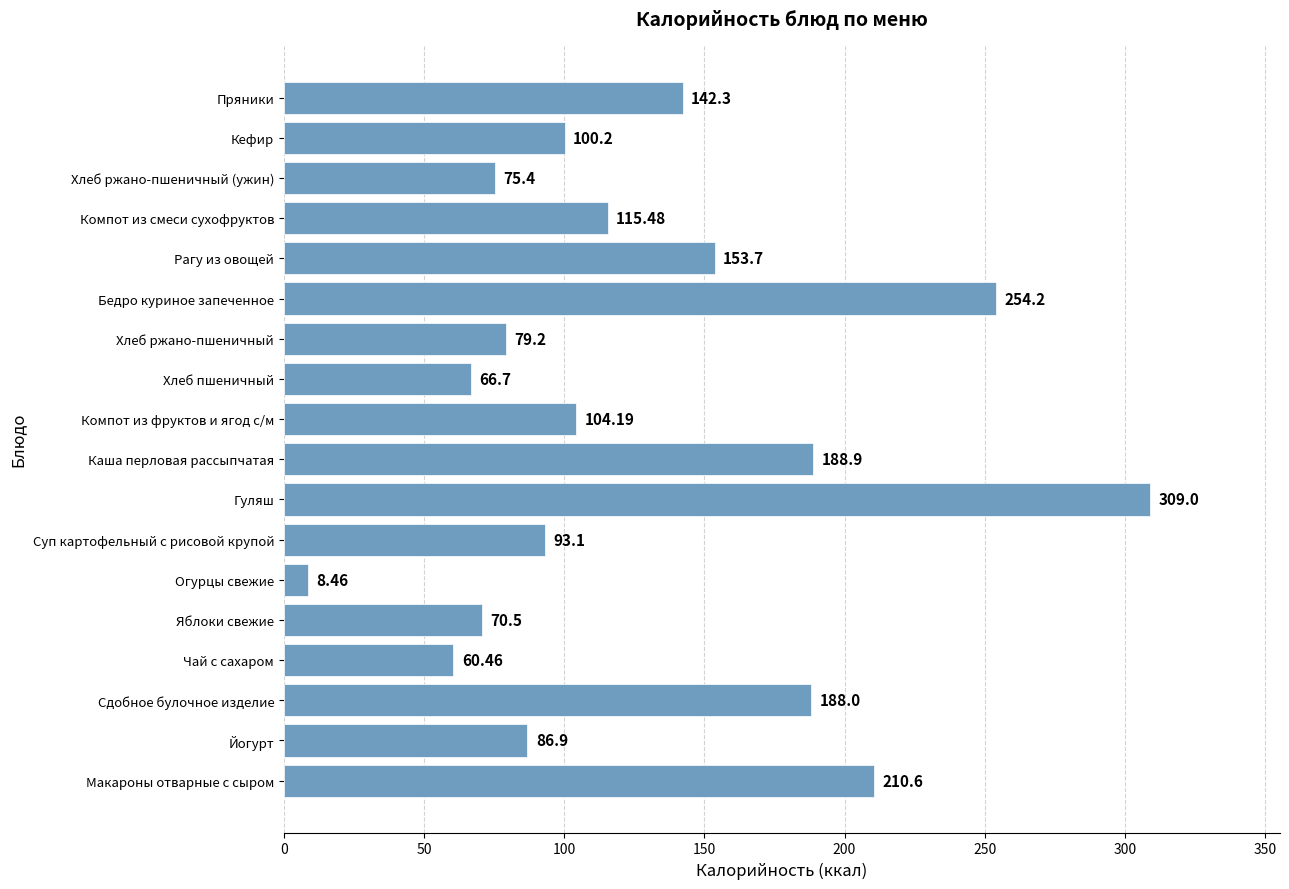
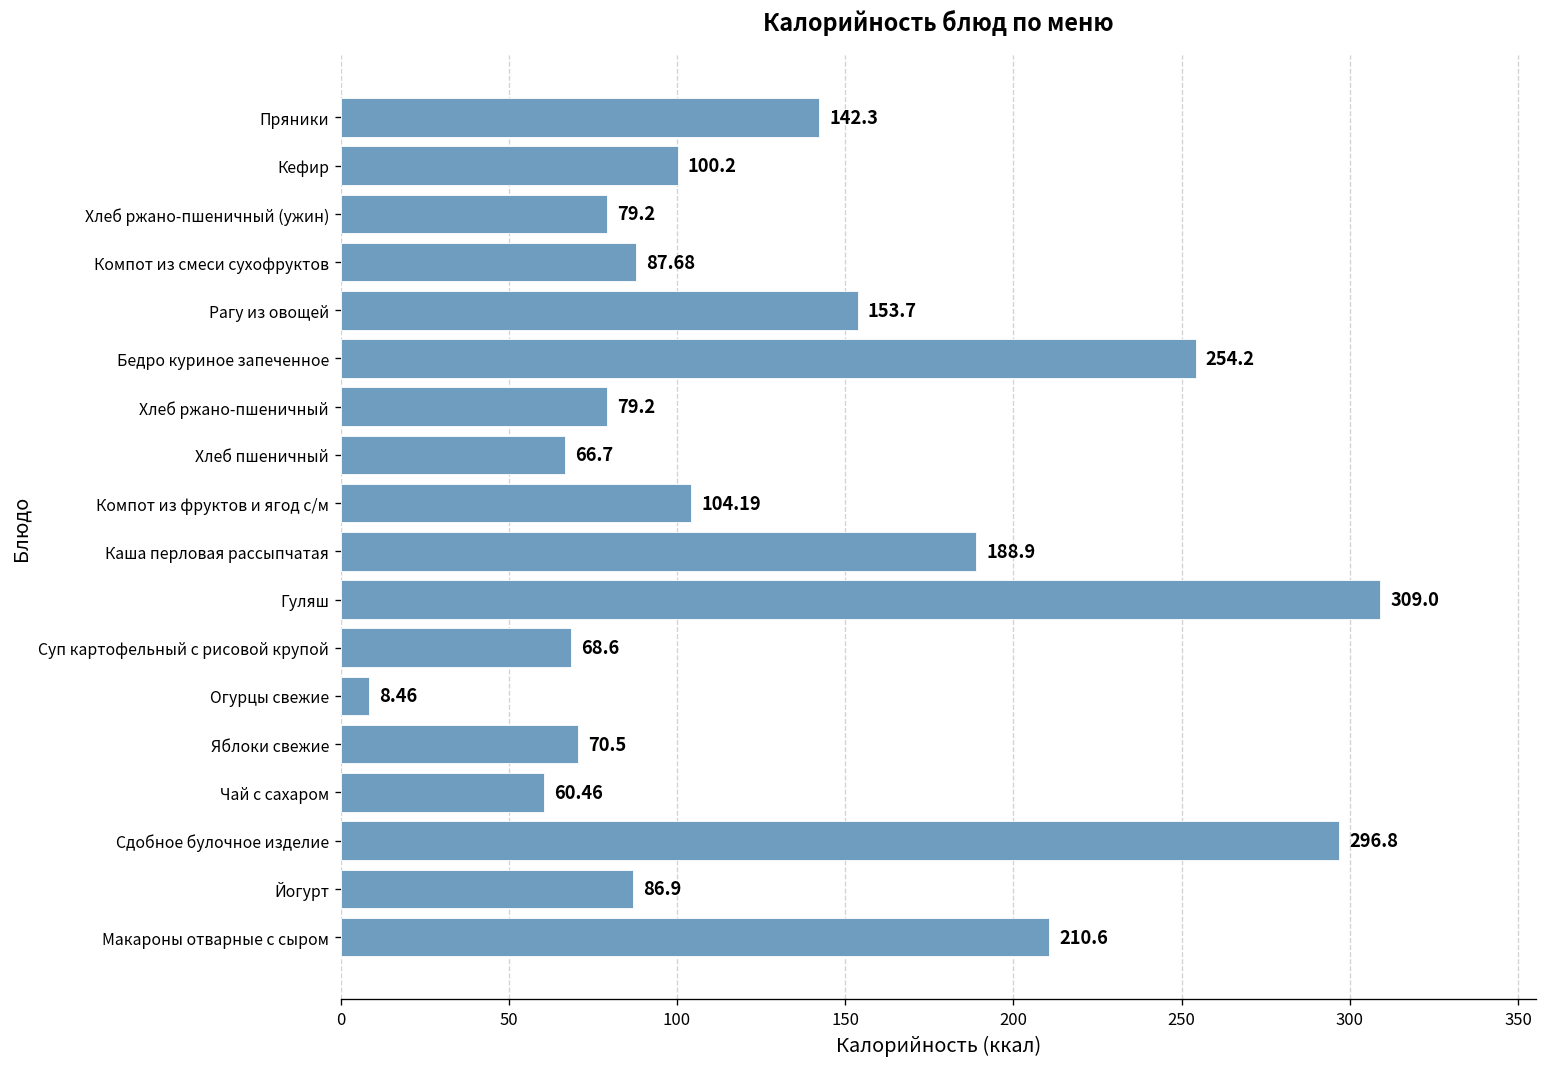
Хлеб ржано-пшеничный (ужин): 75.4 -> 79.2
Компот из смеси сухофруктов: 115.48 -> 87.68
Суп картофельный с рисовой крупой: 93.1 -> 68.6
Сдобное булочное изделие: 188.0 -> 296.8
